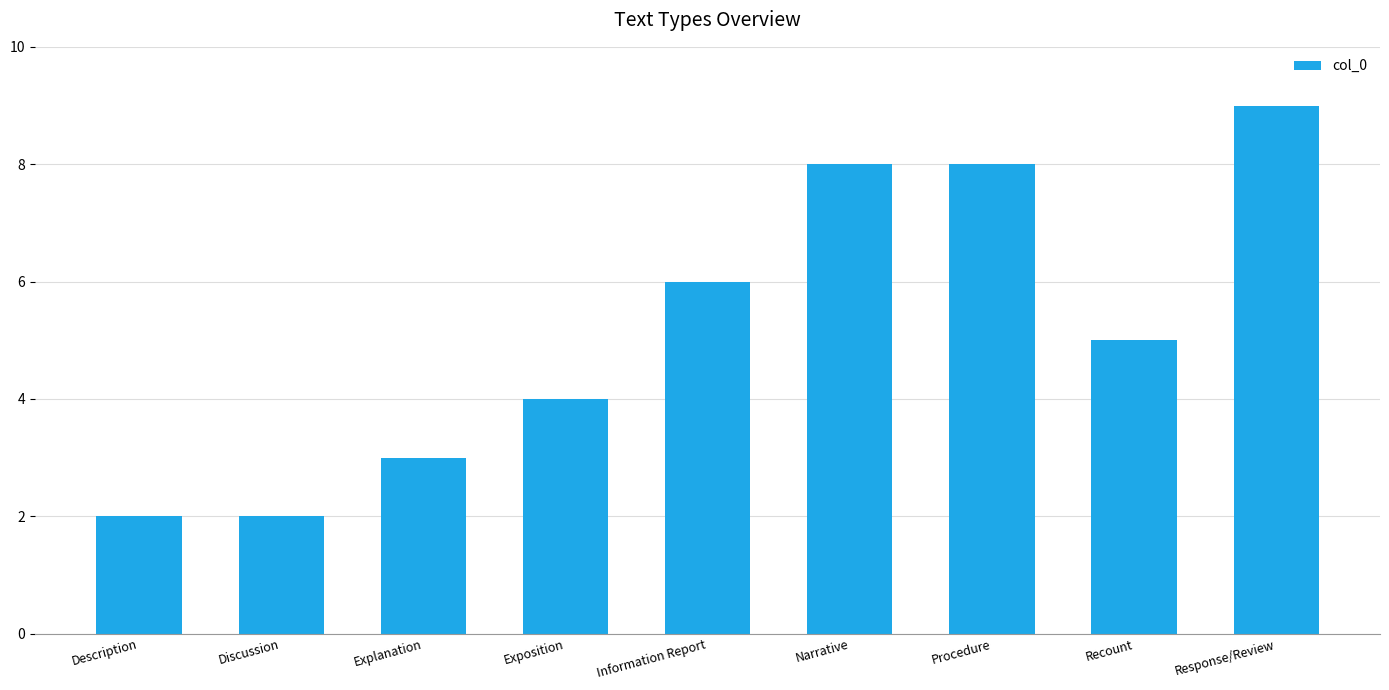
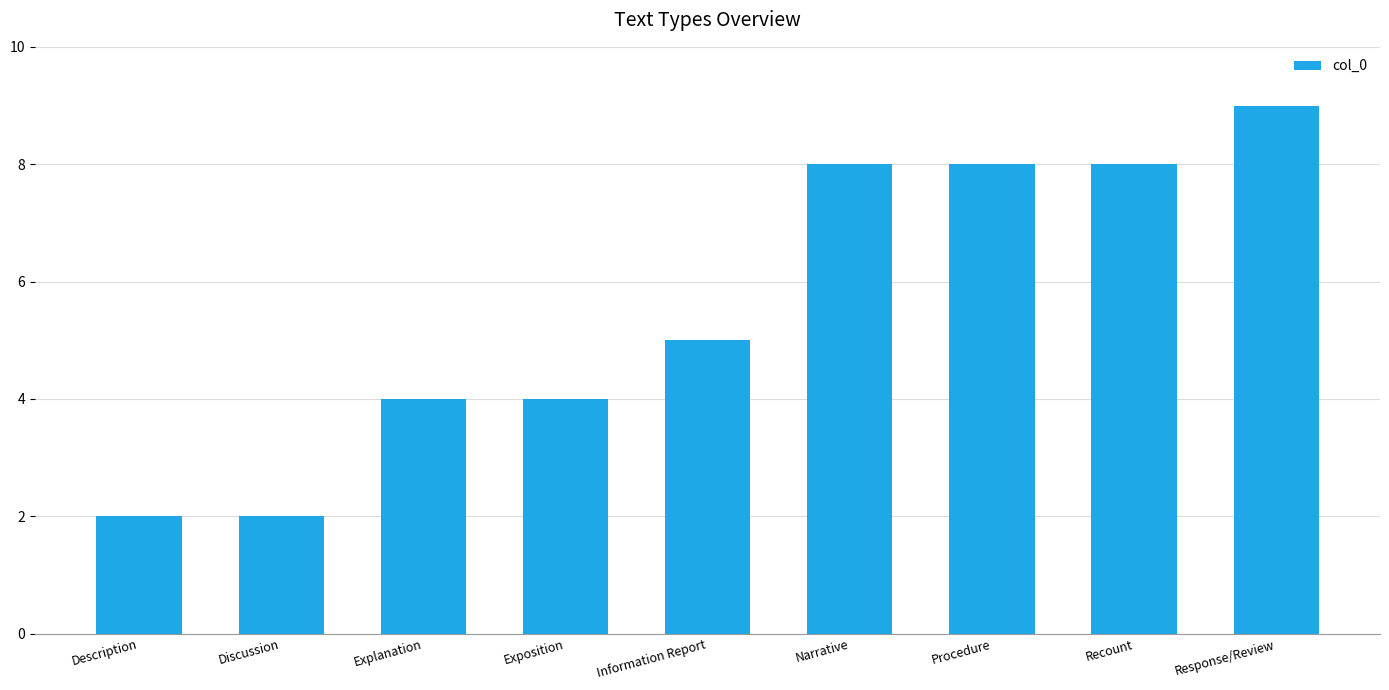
Explanation: 3 -> 4
Information Report: 6 -> 5
Recount: 5 -> 8
